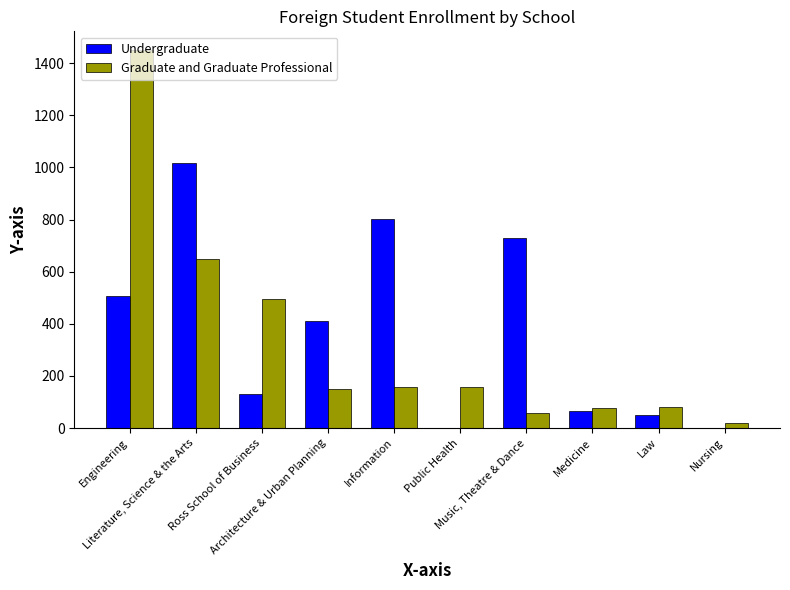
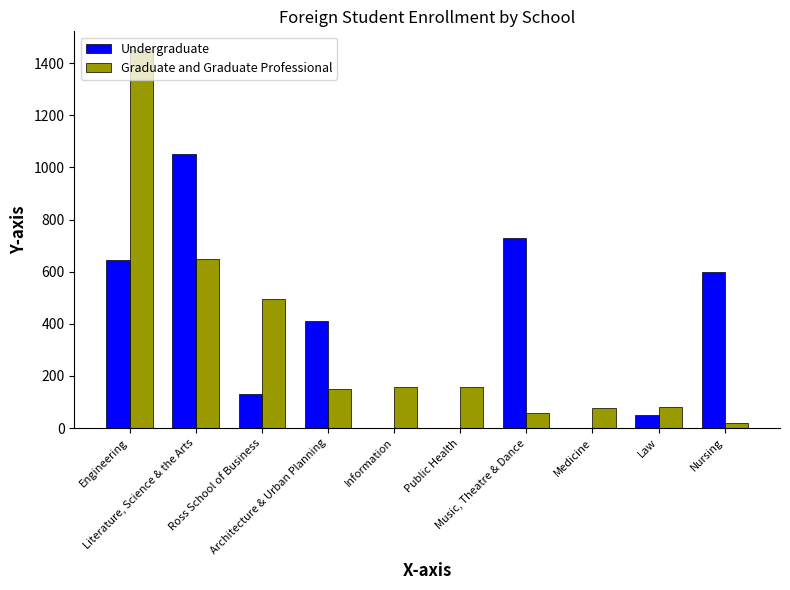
Undergraduate, Engineering: 510 -> 650
Undergraduate, Literature, Science & the Arts: 1020 -> 1050
Undergraduate, Information: 800 -> 0
Undergraduate, Medicine: 70 -> 0
Undergraduate, Nursing: 0 -> 600
